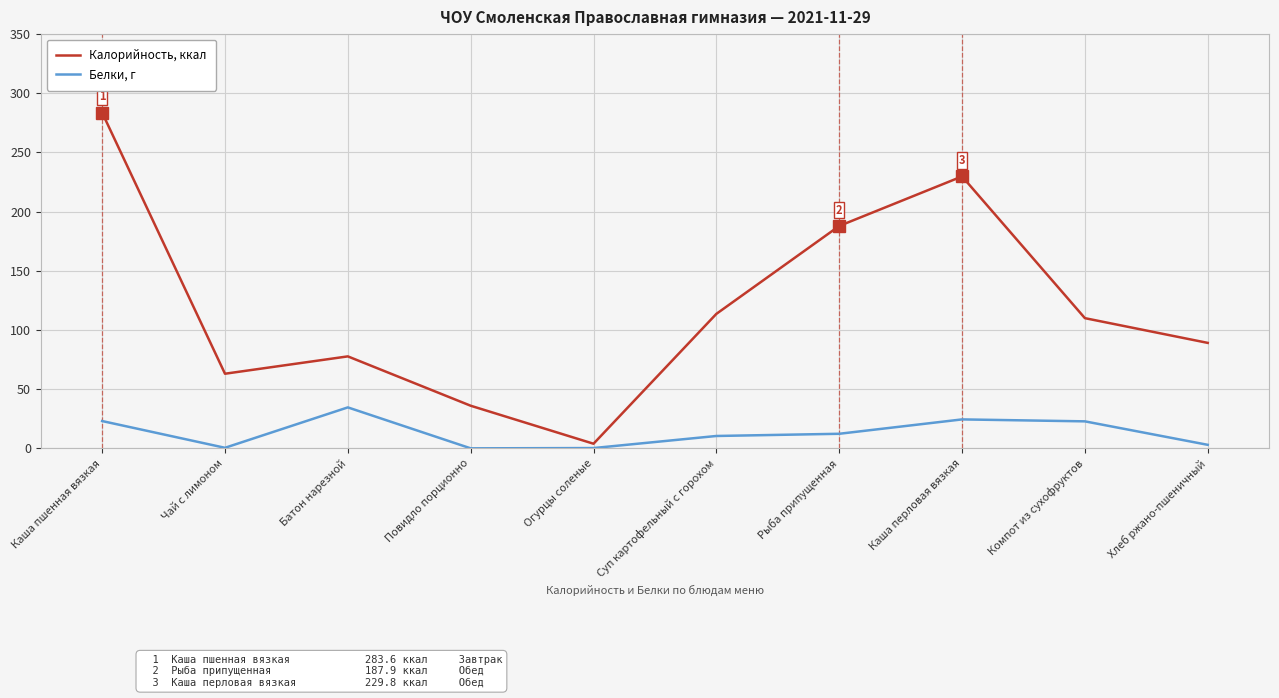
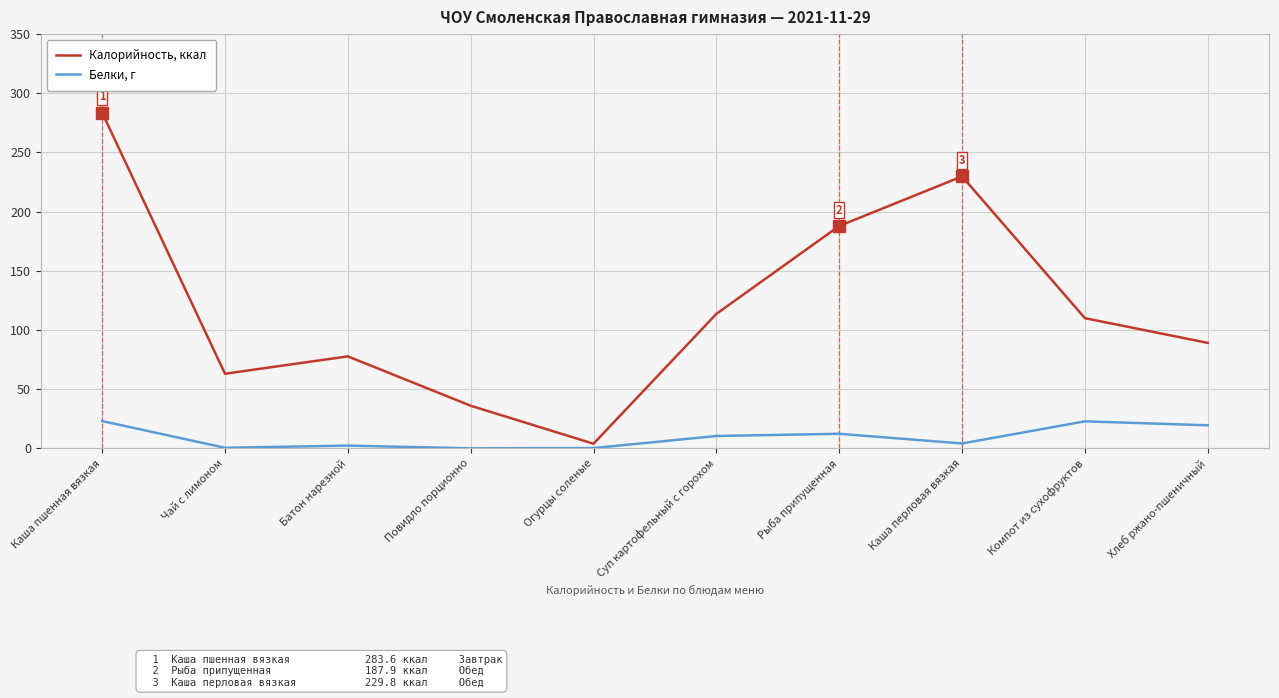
Белки, г, Батон нарезной: 35 -> 2
Белки, г, Каша перловая вязкая: 24 -> 4
Белки, г, Хлеб ржано-пшеничный: 3 -> 19
